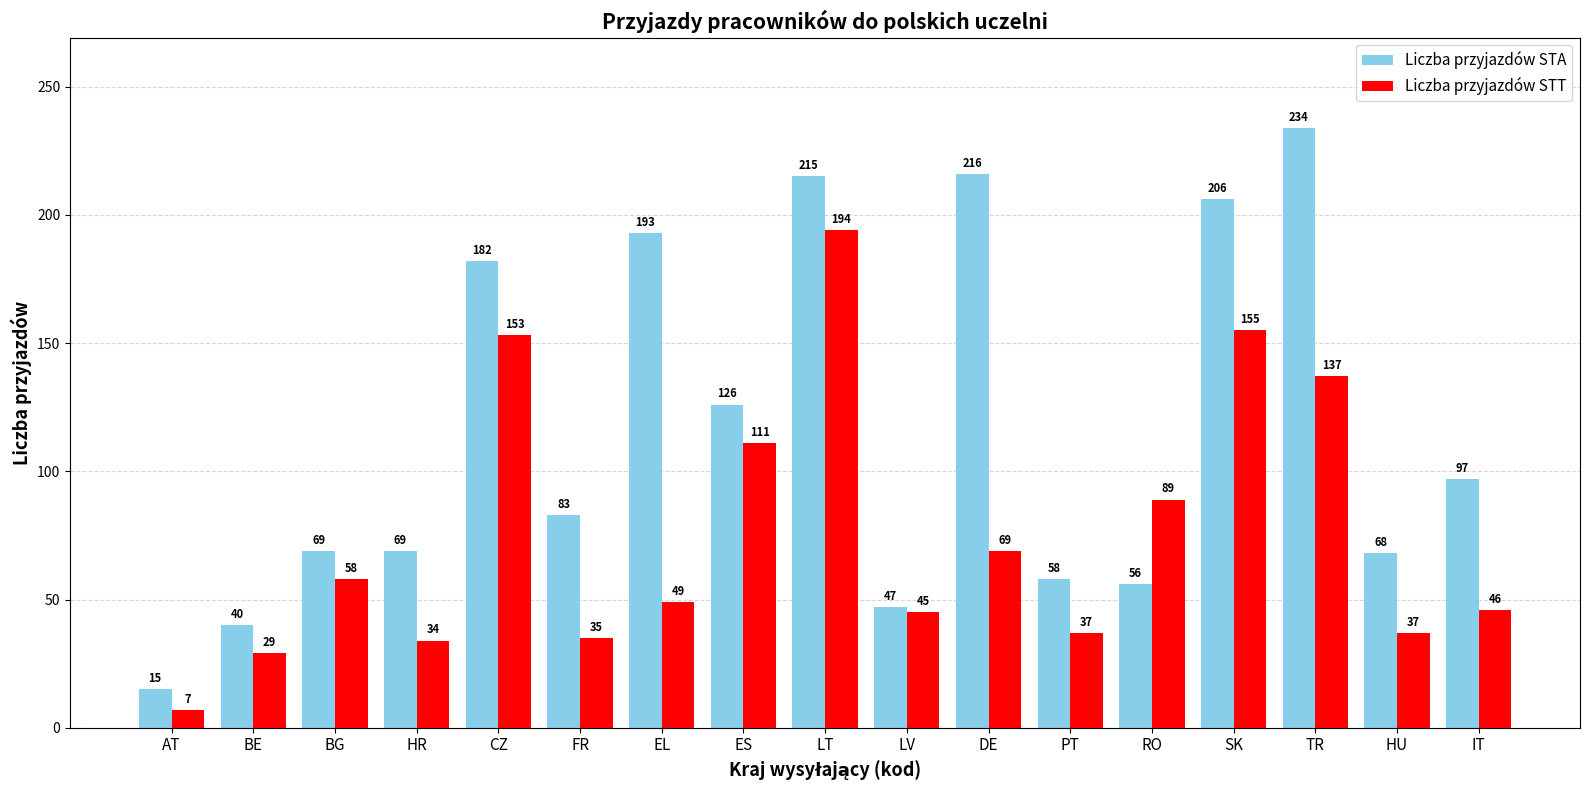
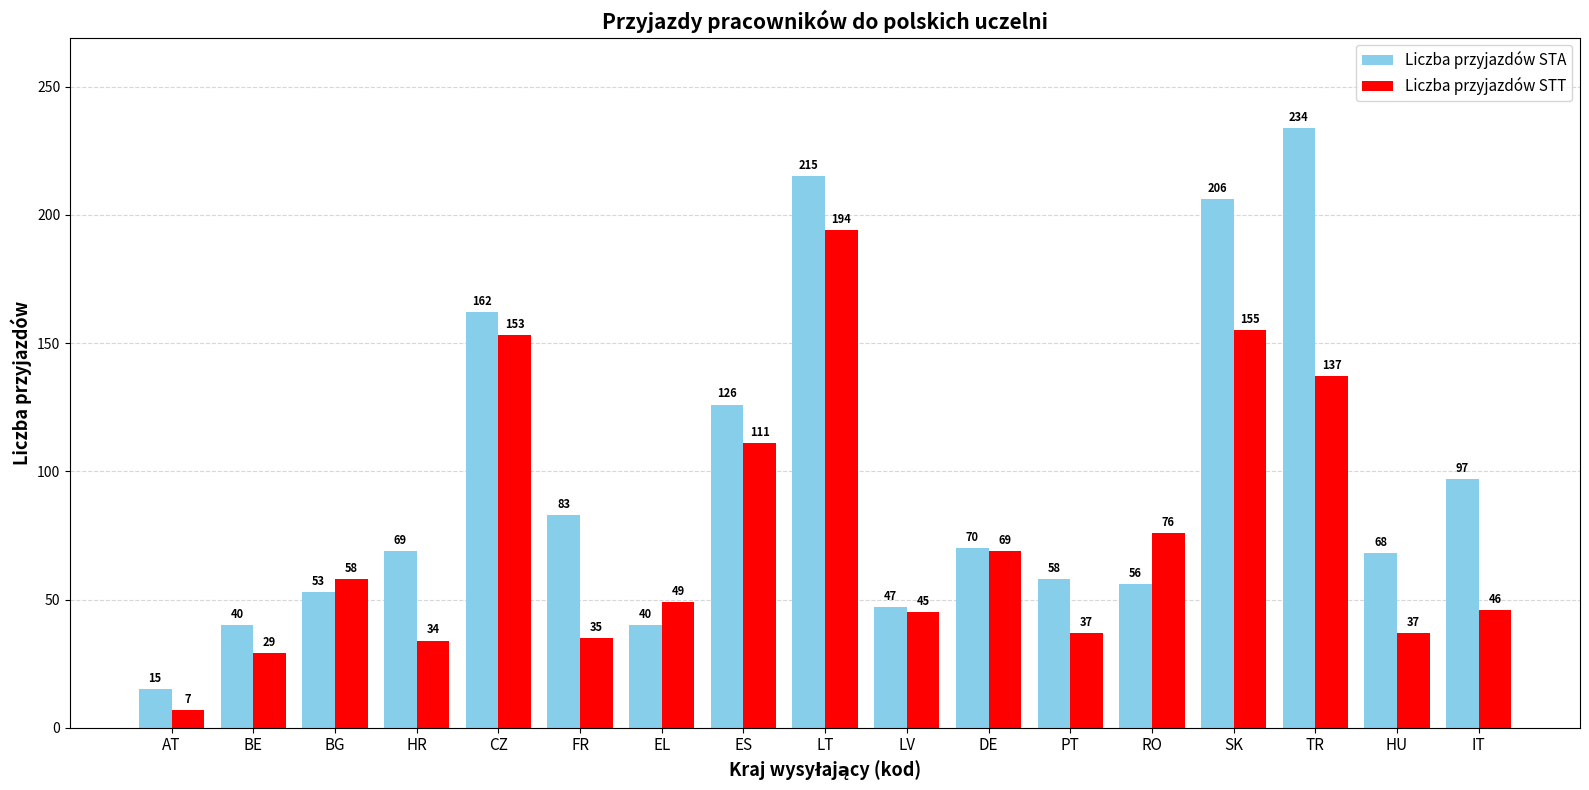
Liczba przyjazdów STA, BG: 69 -> 53
Liczba przyjazdów STA, CZ: 182 -> 162
Liczba przyjazdów STA, EL: 193 -> 40
Liczba przyjazdów STA, DE: 216 -> 70
Liczba przyjazdów STT, RO: 89 -> 76
